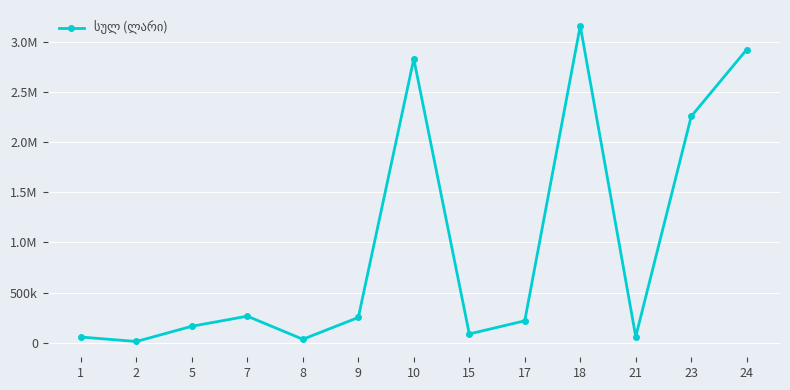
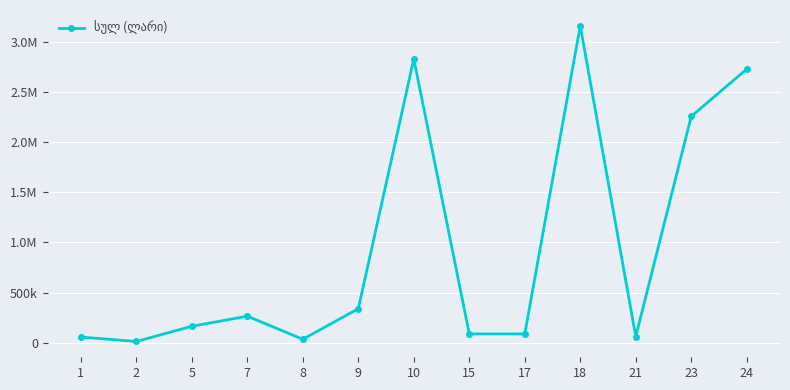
9: 250000 -> 340000
17: 220000 -> 90000
24: 2920000 -> 2730000
